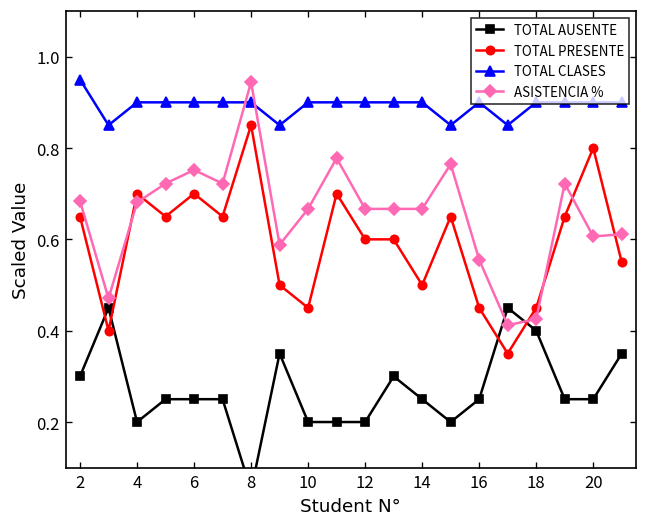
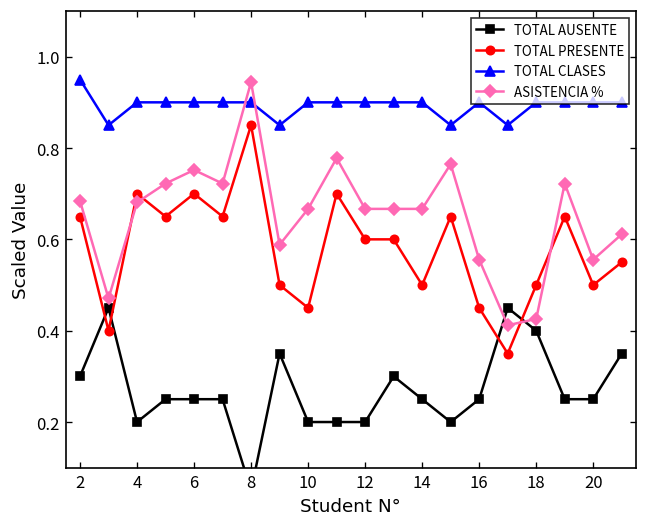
TOTAL PRESENTE, 18: 0.45 -> 0.50
TOTAL PRESENTE, 20: 0.80 -> 0.50
ASISTENCIA %, 20: 0.61 -> 0.56
